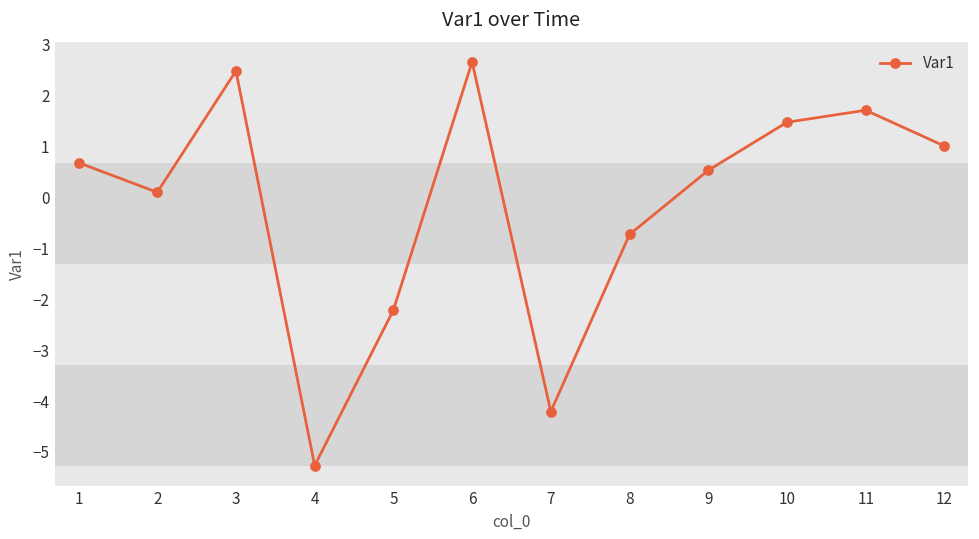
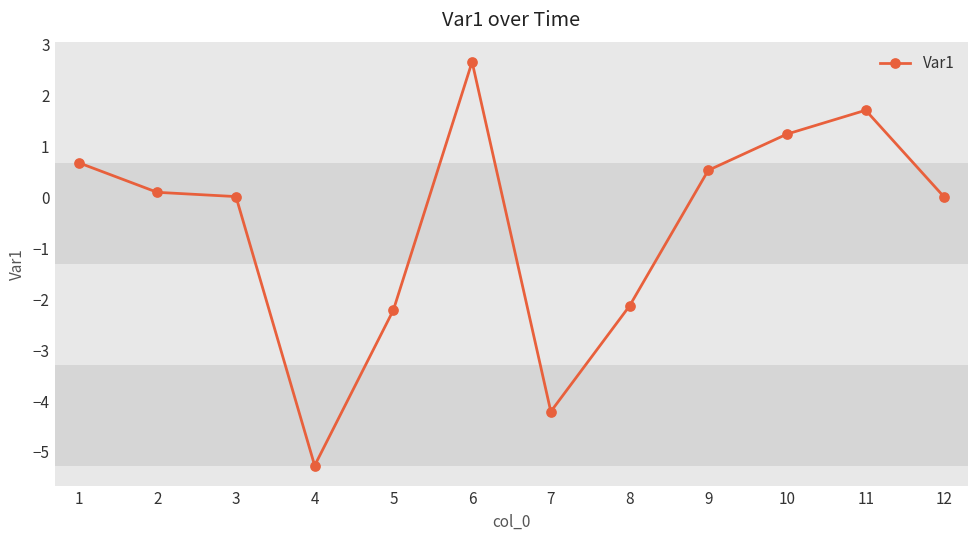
3: 2.5 -> 0.0
8: -0.7 -> -2.1
10: 1.5 -> 1.2
12: 1.0 -> 0.0
